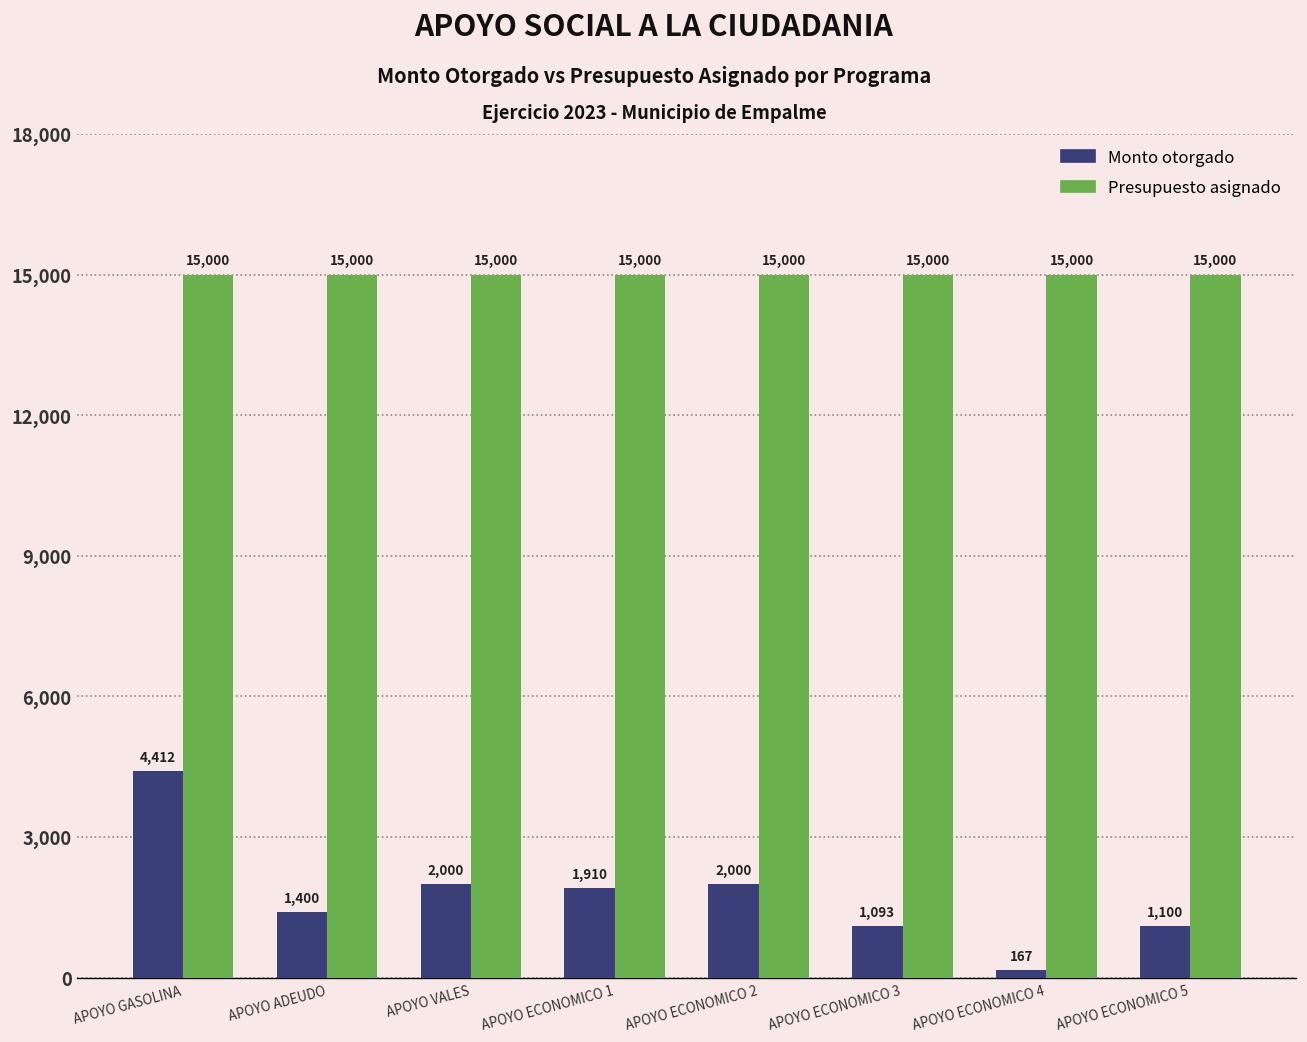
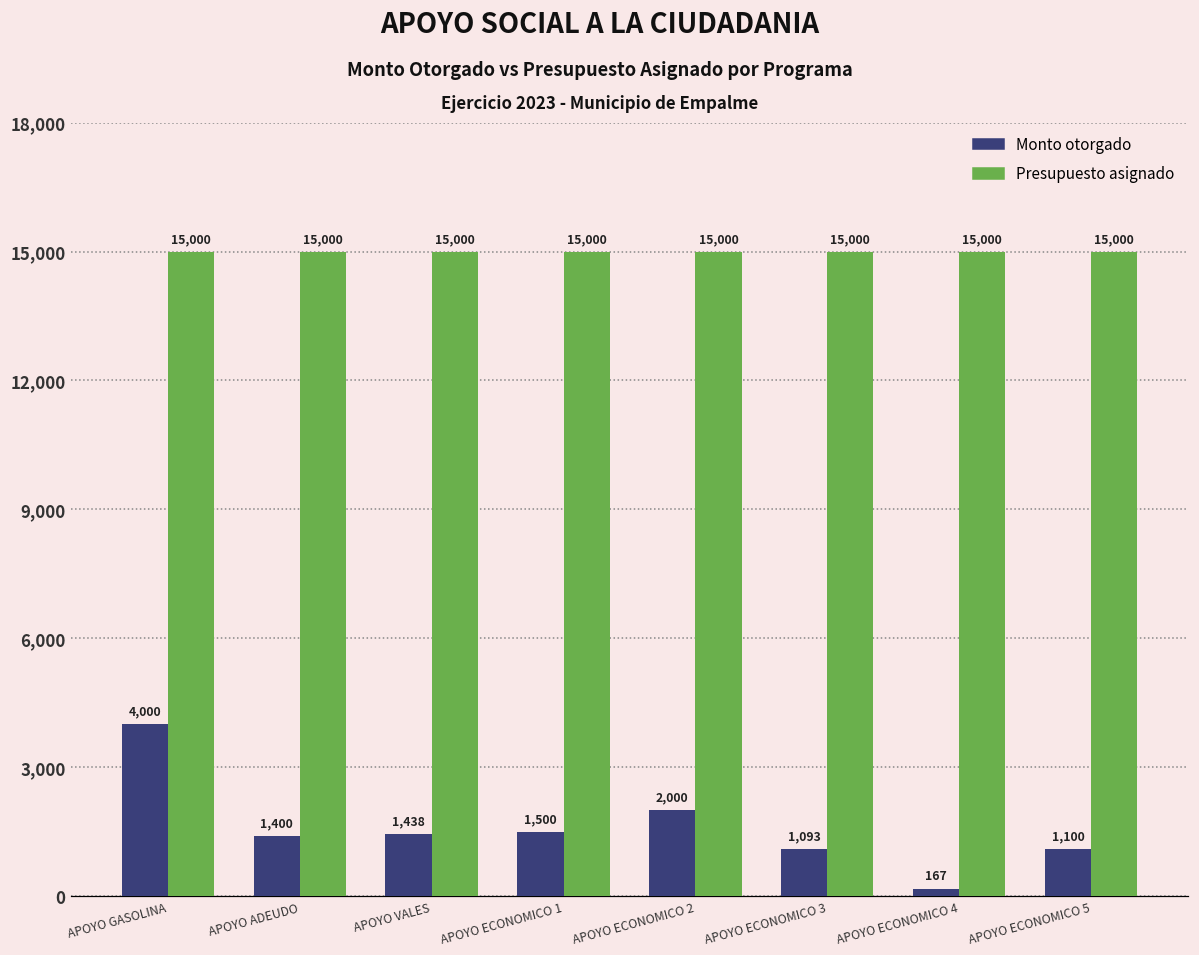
Monto otorgado, APOYO GASOLINA: 4,412 -> 4,000
Monto otorgado, APOYO VALES: 2,000 -> 1,438
Monto otorgado, APOYO ECONOMICO 1: 1,910 -> 1,500
